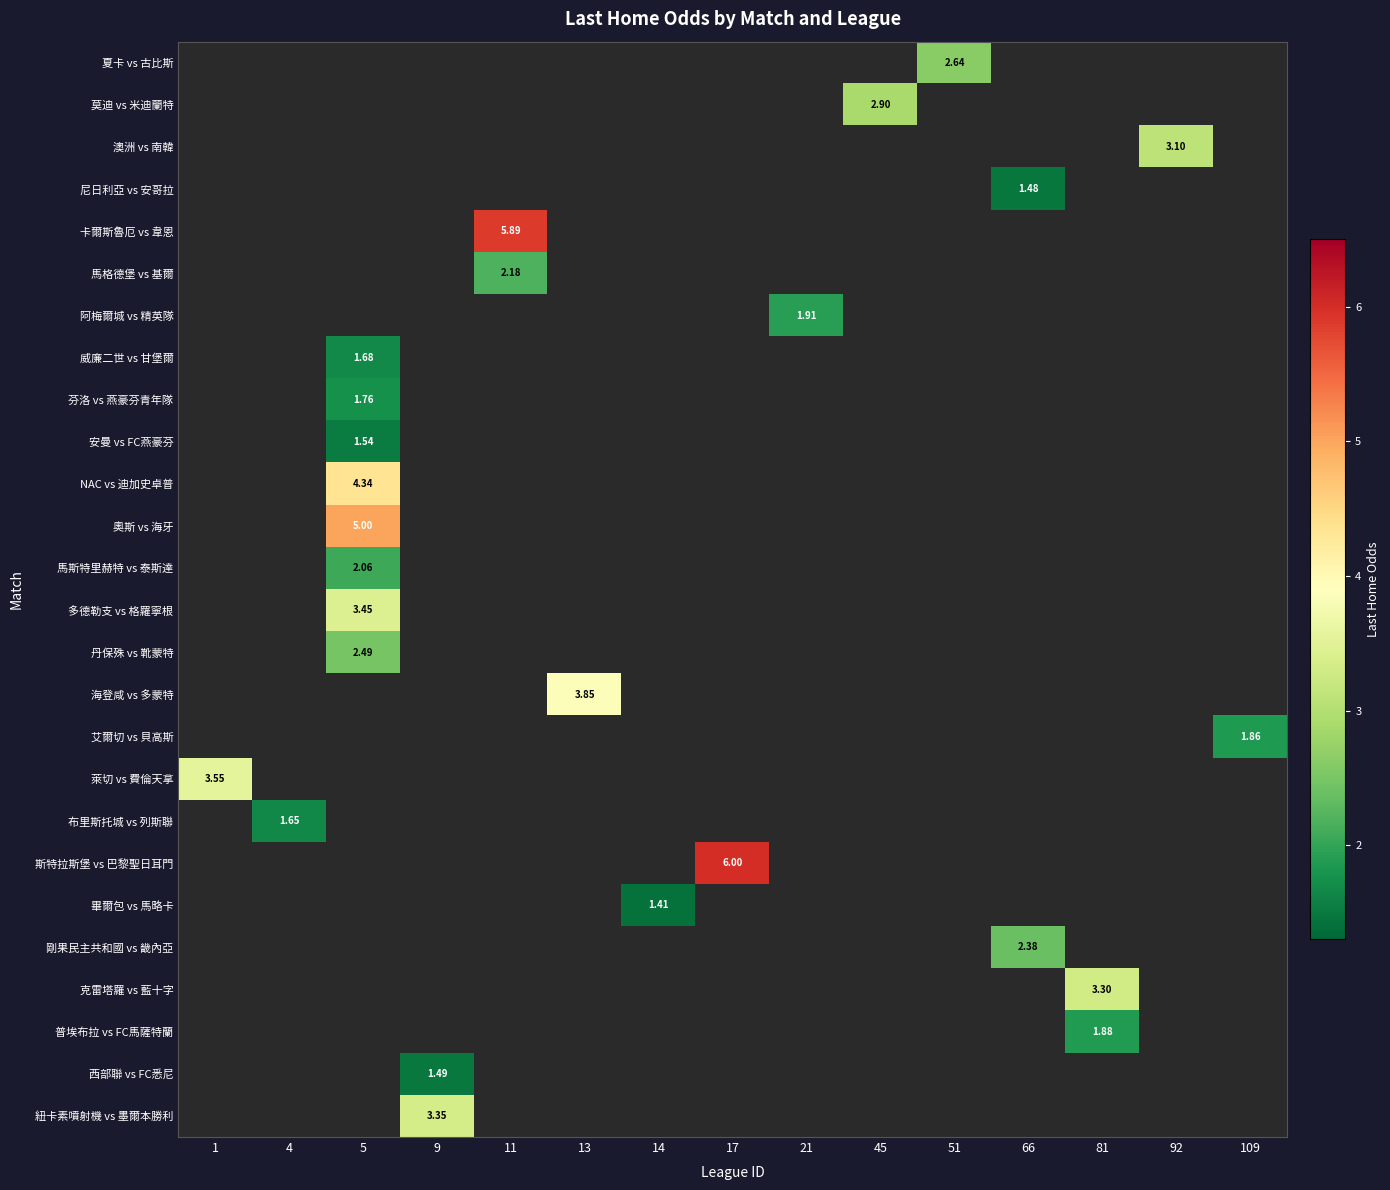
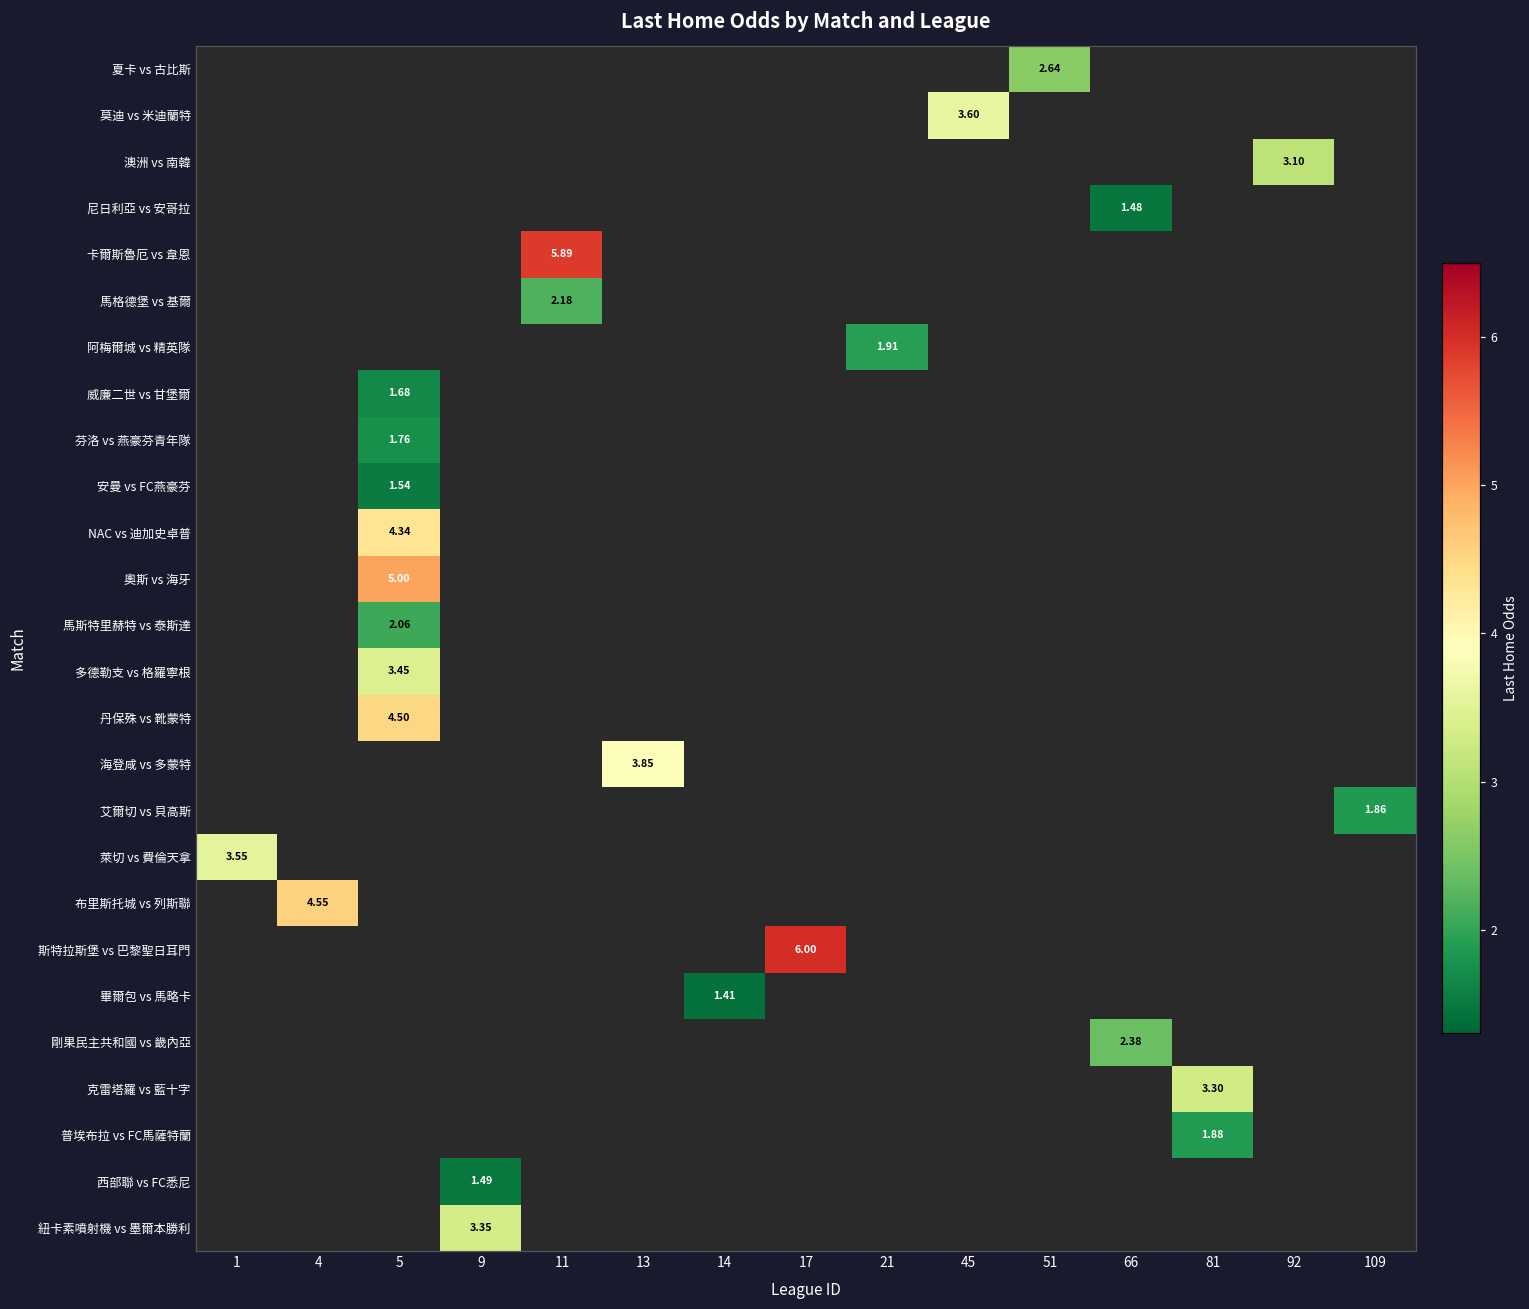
莫迪 vs 米迪蘭特, 45: 2.90 -> 3.60
丹保殊 vs 靴蒙特, 5: 2.49 -> 4.50
布里斯托城 vs 列斯聯, 4: 1.65 -> 4.55
